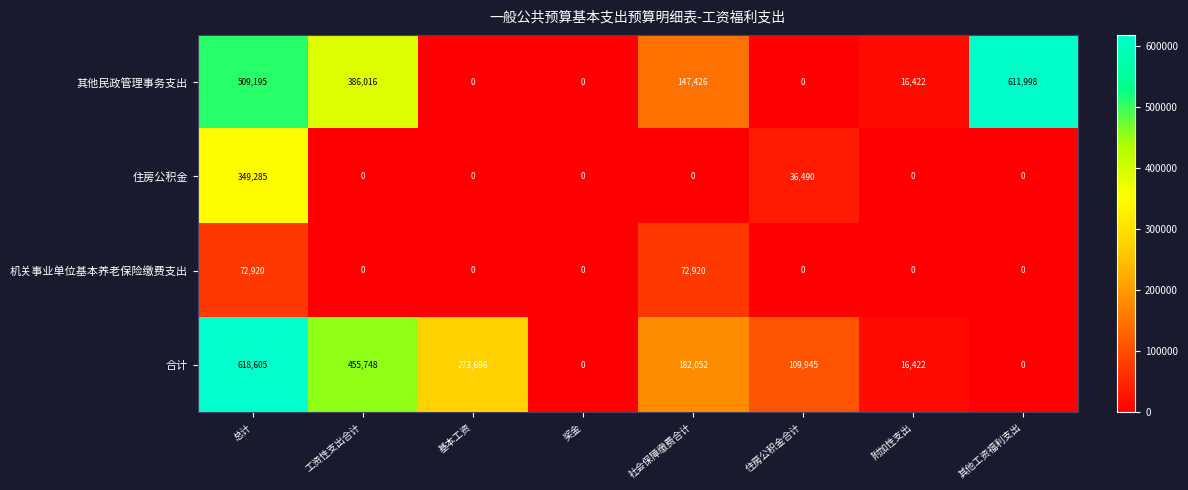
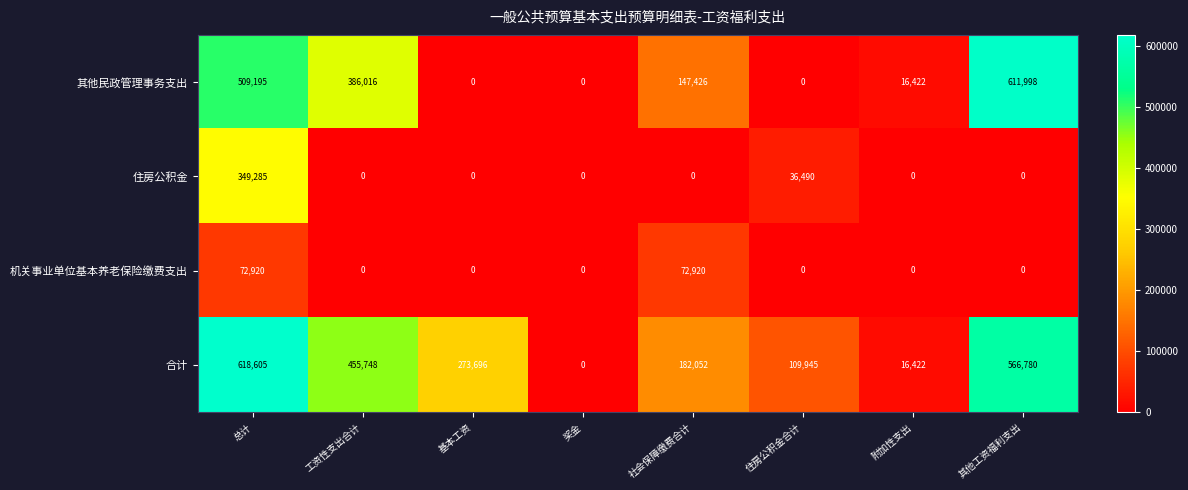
合计, 其他工资福利支出: 0 -> 566,780
